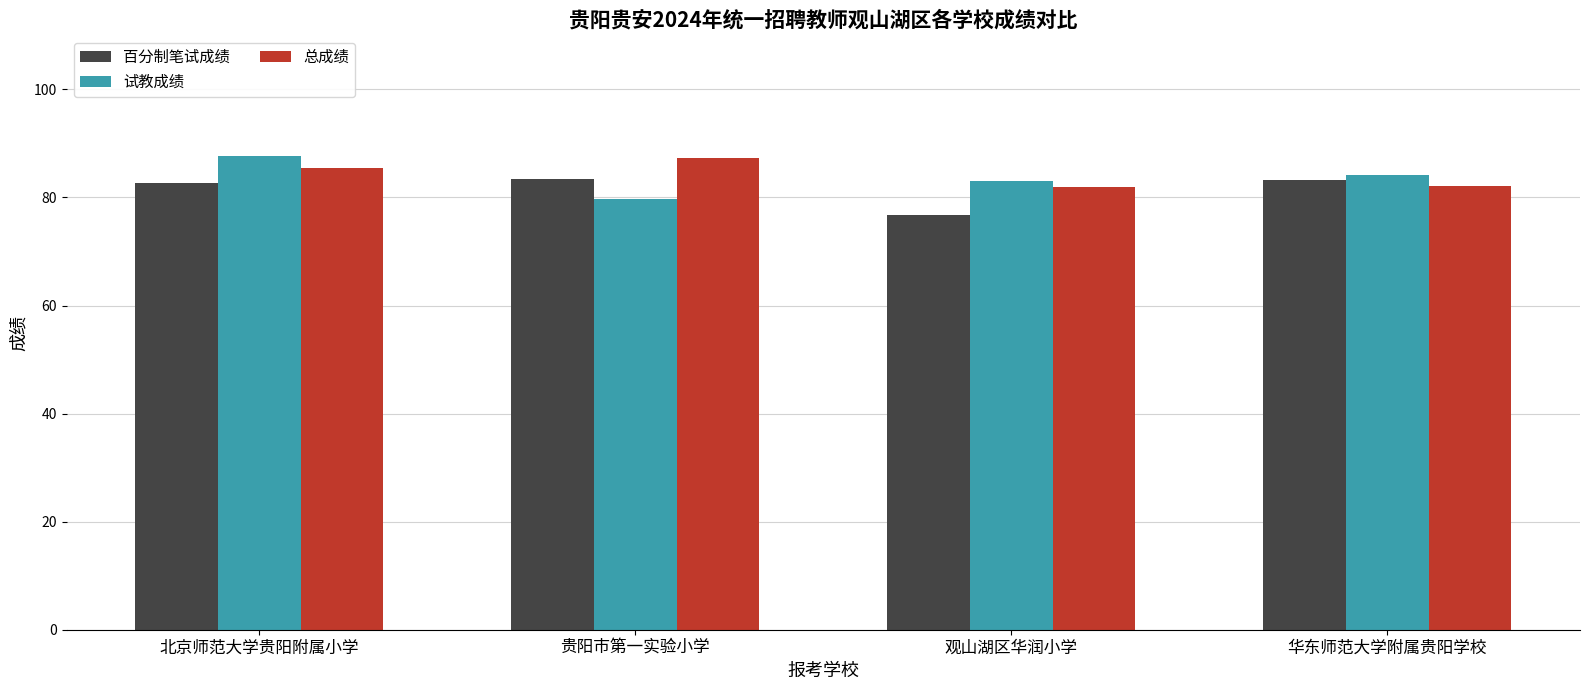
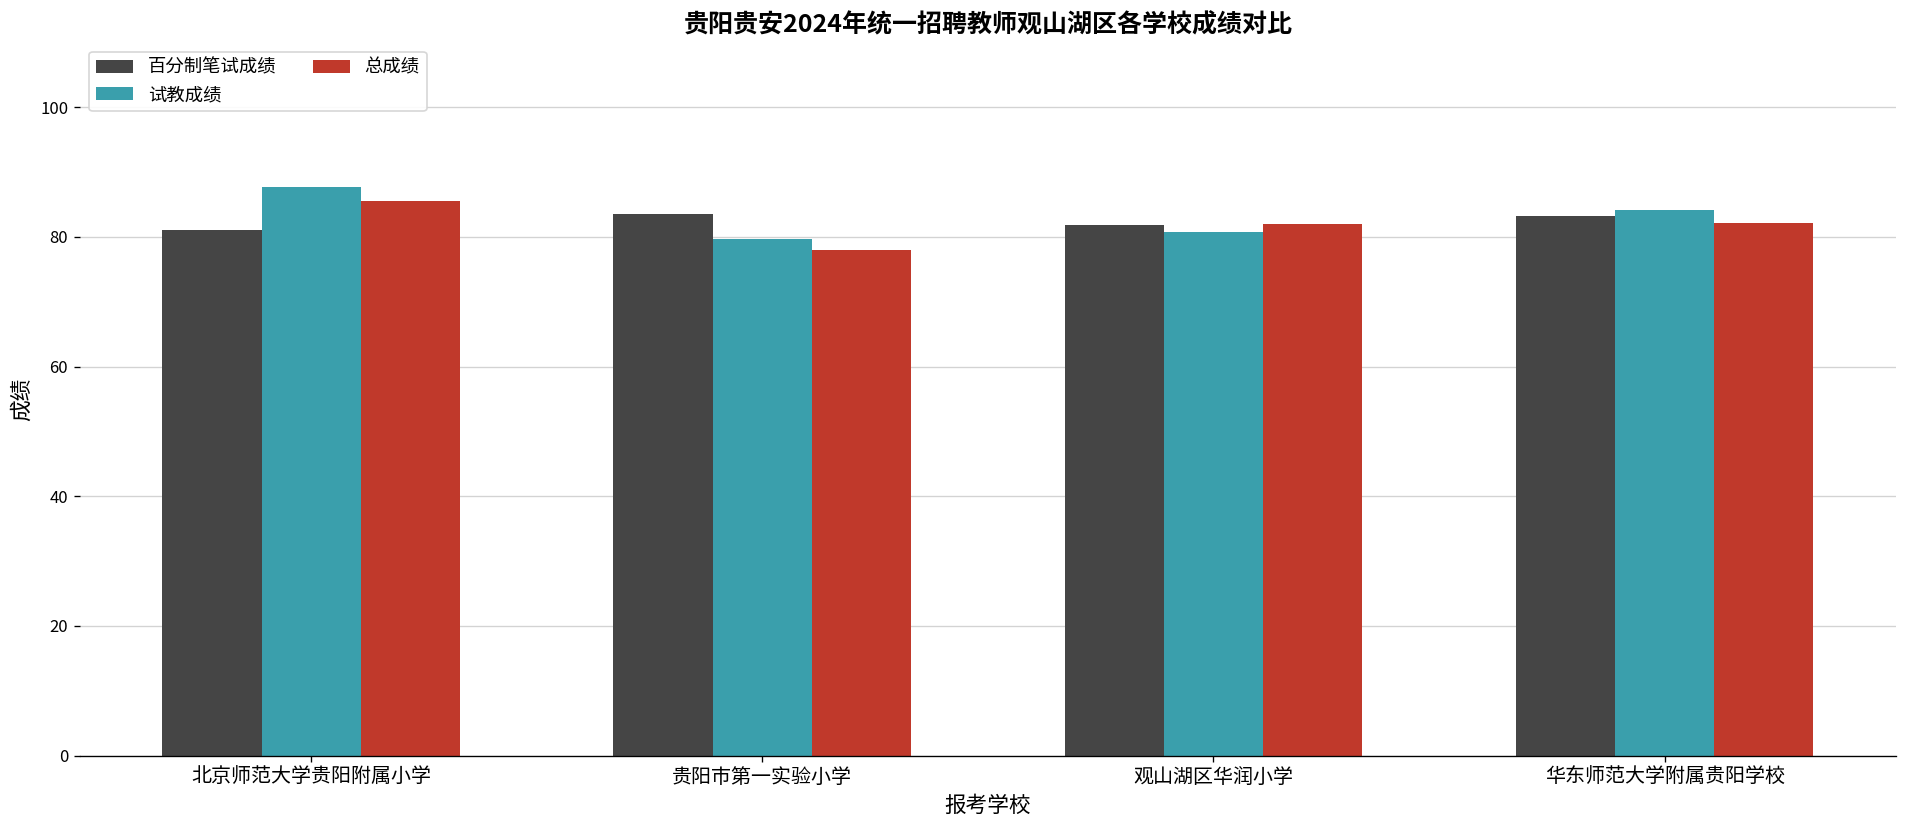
百分制笔试成绩, 北京师范大学贵阳附属小学: 83 -> 81
总成绩, 贵阳市第一实验小学: 87 -> 78
百分制笔试成绩, 观山湖区华润小学: 77 -> 82
试教成绩, 观山湖区华润小学: 83 -> 81
